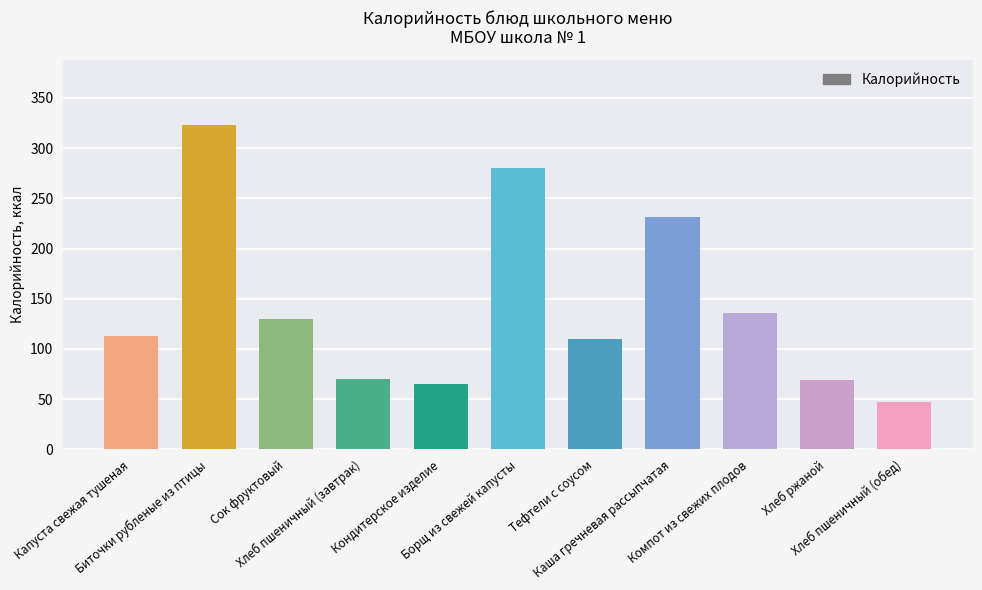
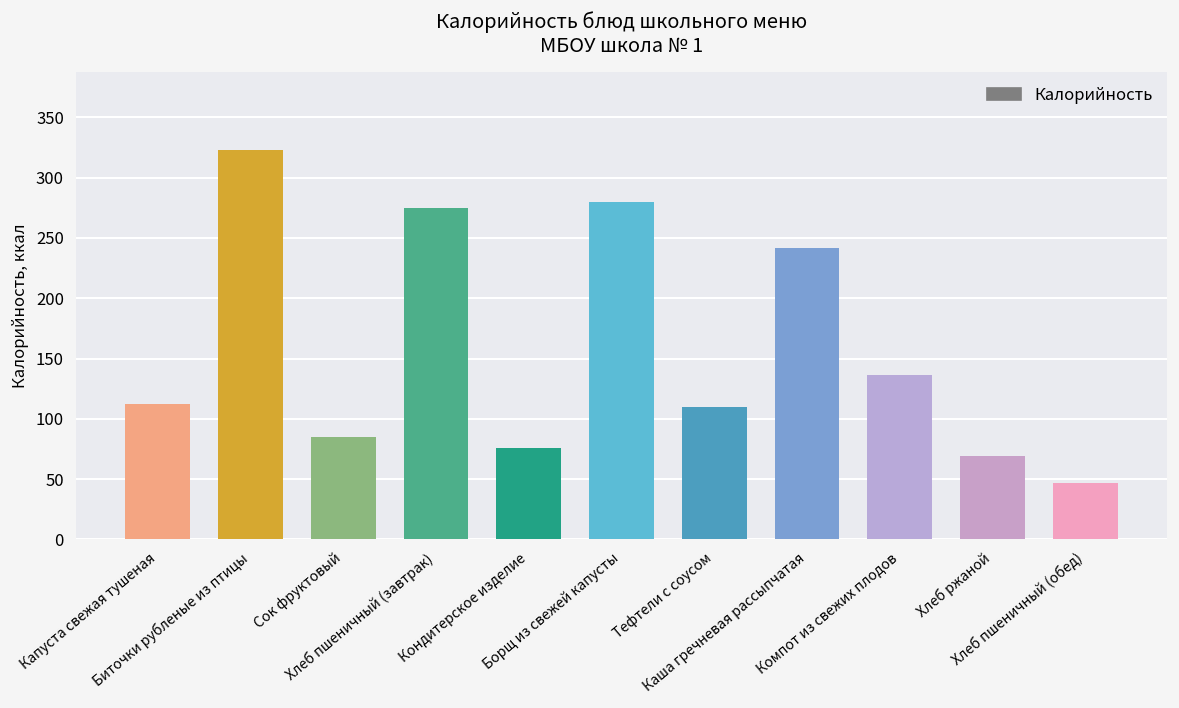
Сок фруктовый: 130 -> 85
Хлеб пшеничный (завтрак): 70 -> 275
Кондитерское изделие: 65 -> 75
Каша гречневая рассыпчатая: 232 -> 242
